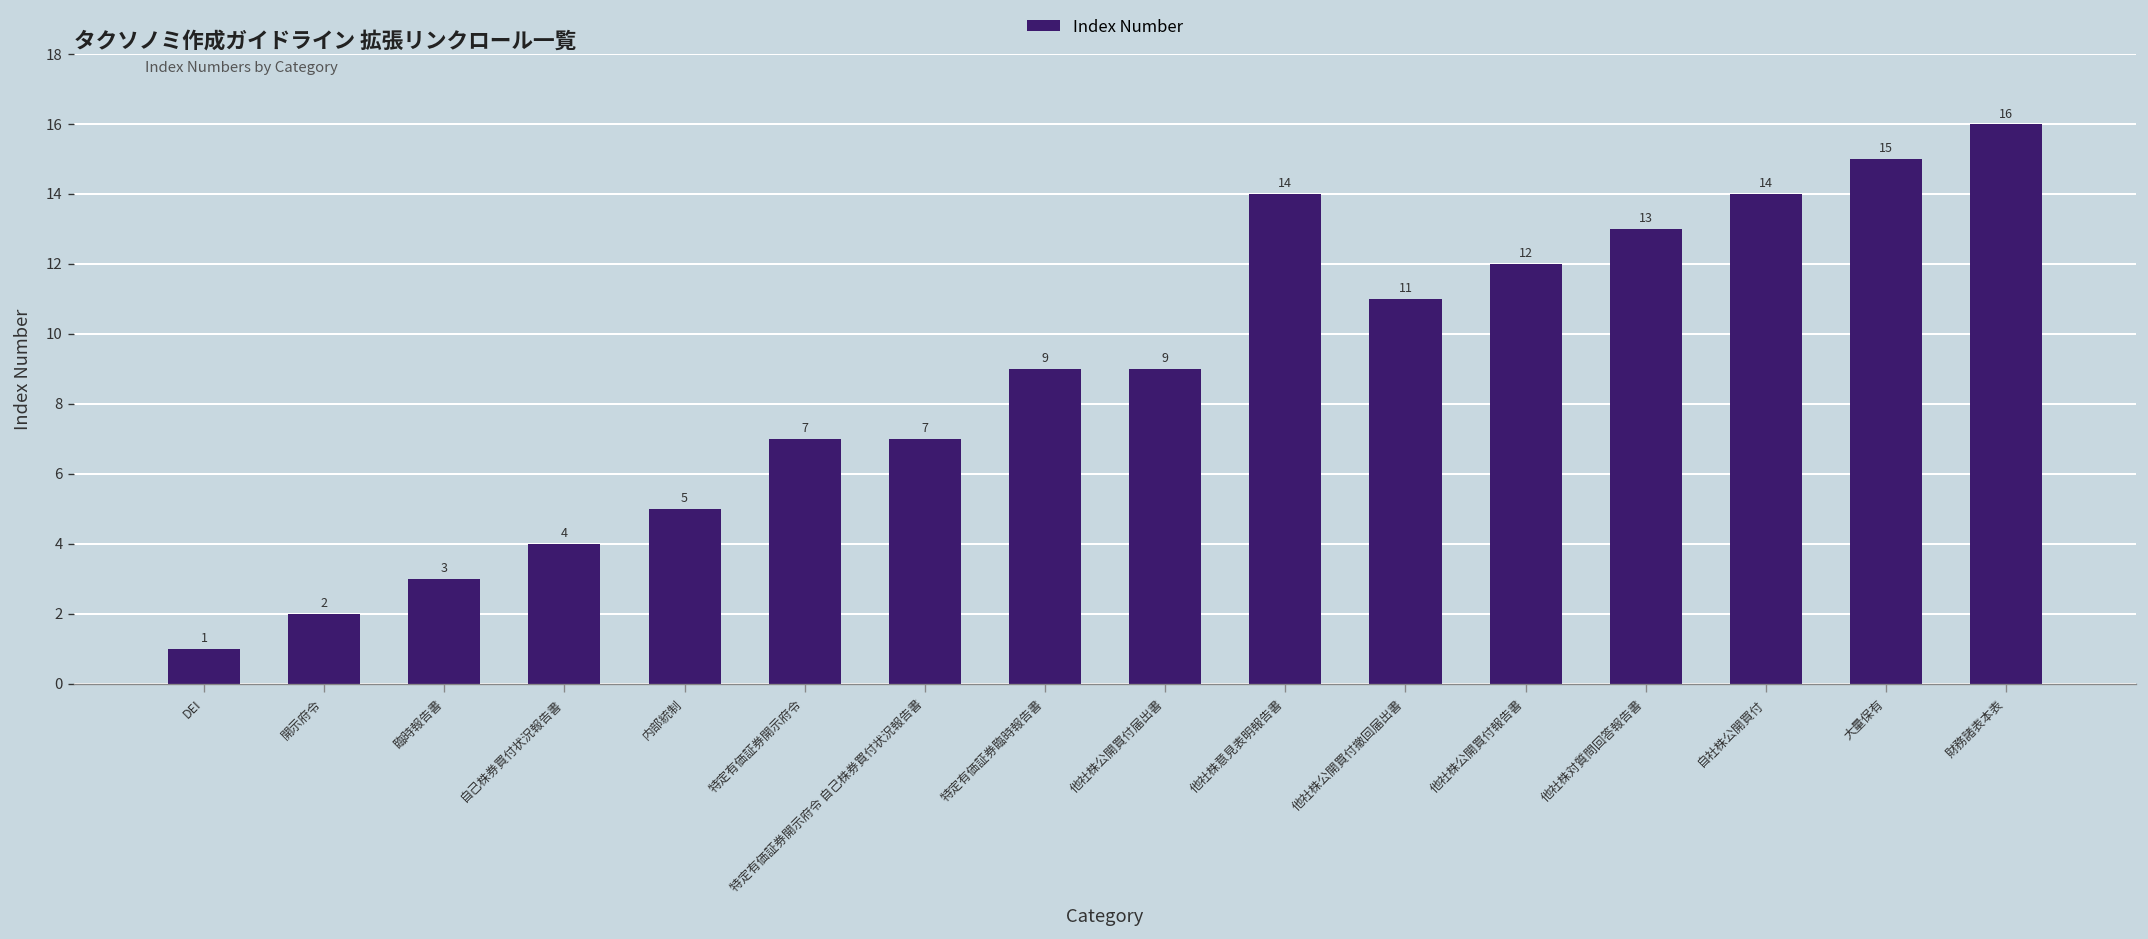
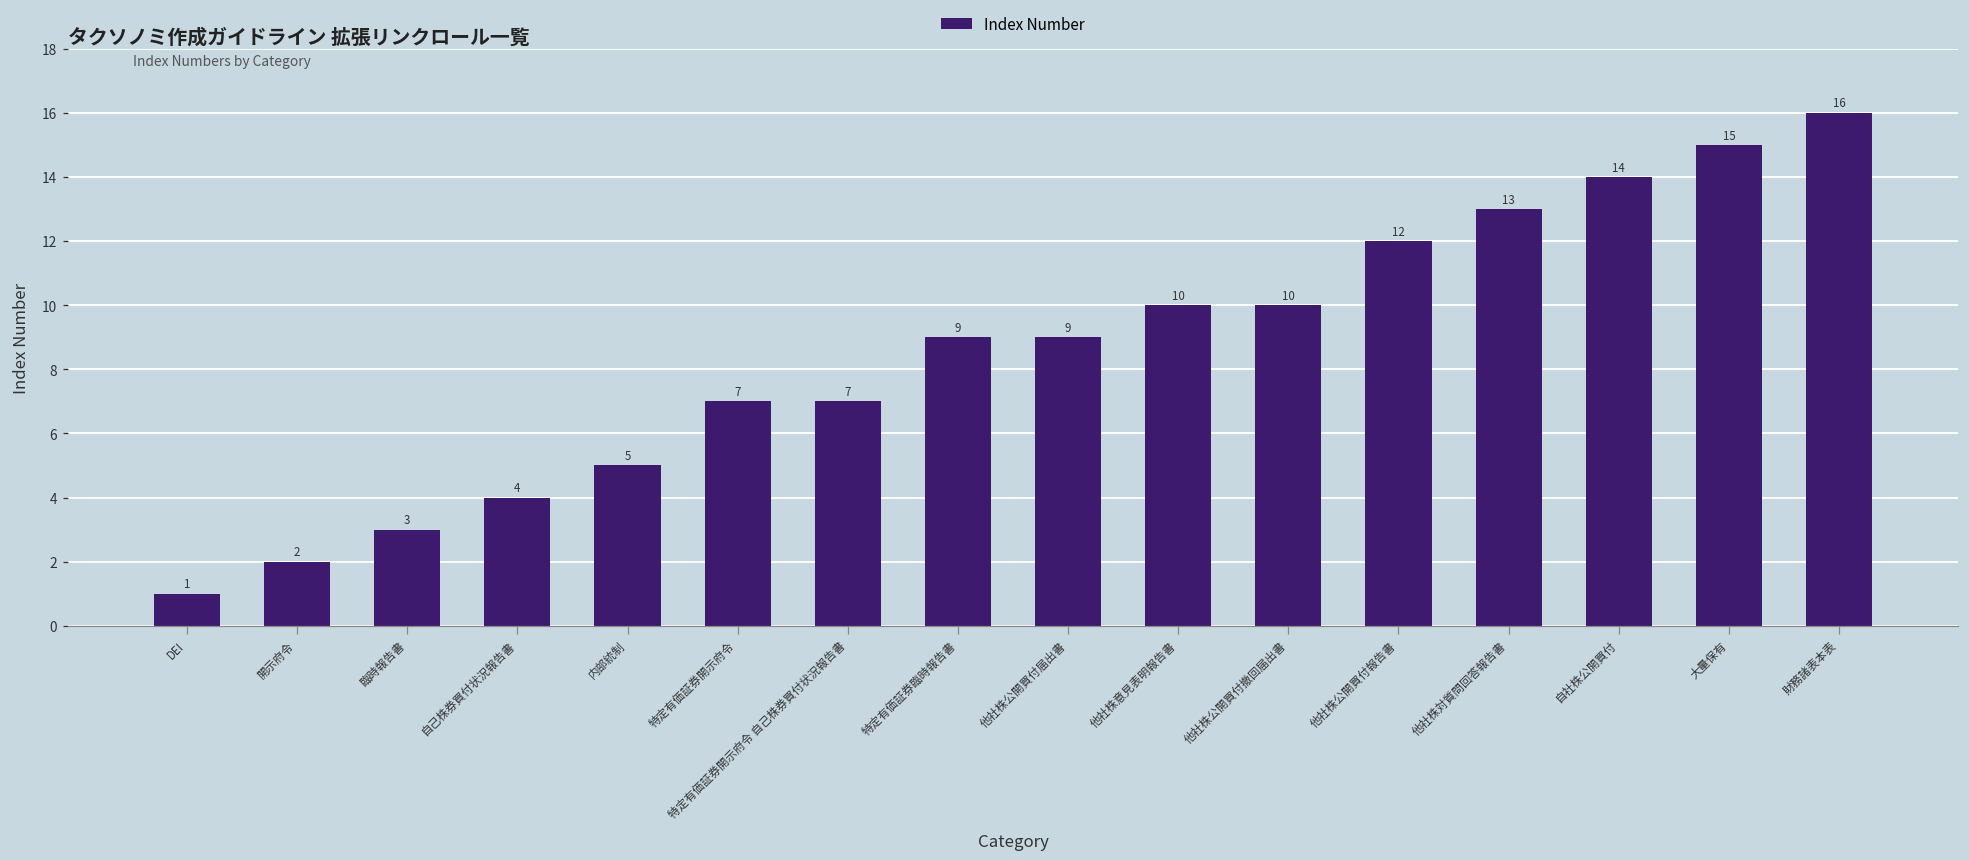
他社株意見表明報告書: 14 -> 10
他社株公開買付撤回届出書: 11 -> 10
